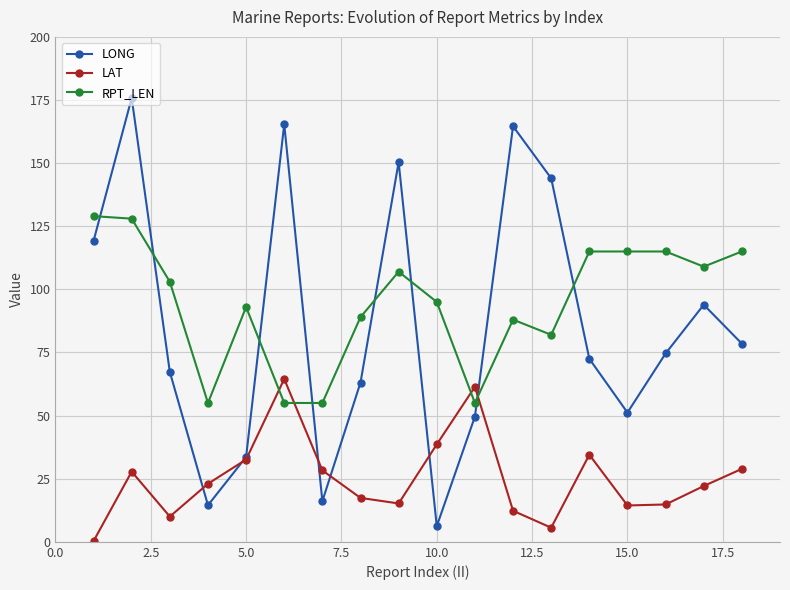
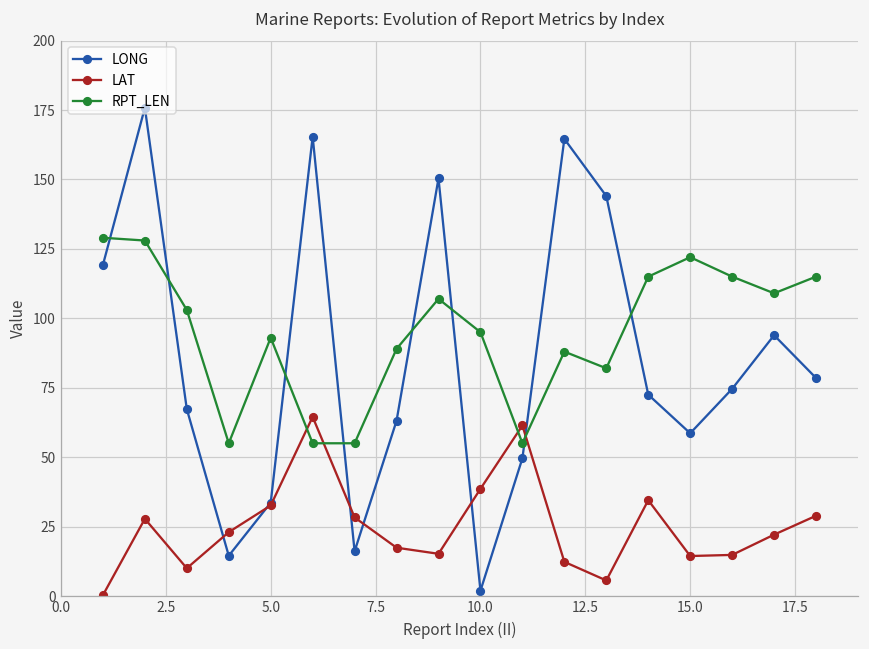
LONG, 10.0: 6 -> 2
LONG, 15.0: 51 -> 59
RPT_LEN, 15.0: 115 -> 122
